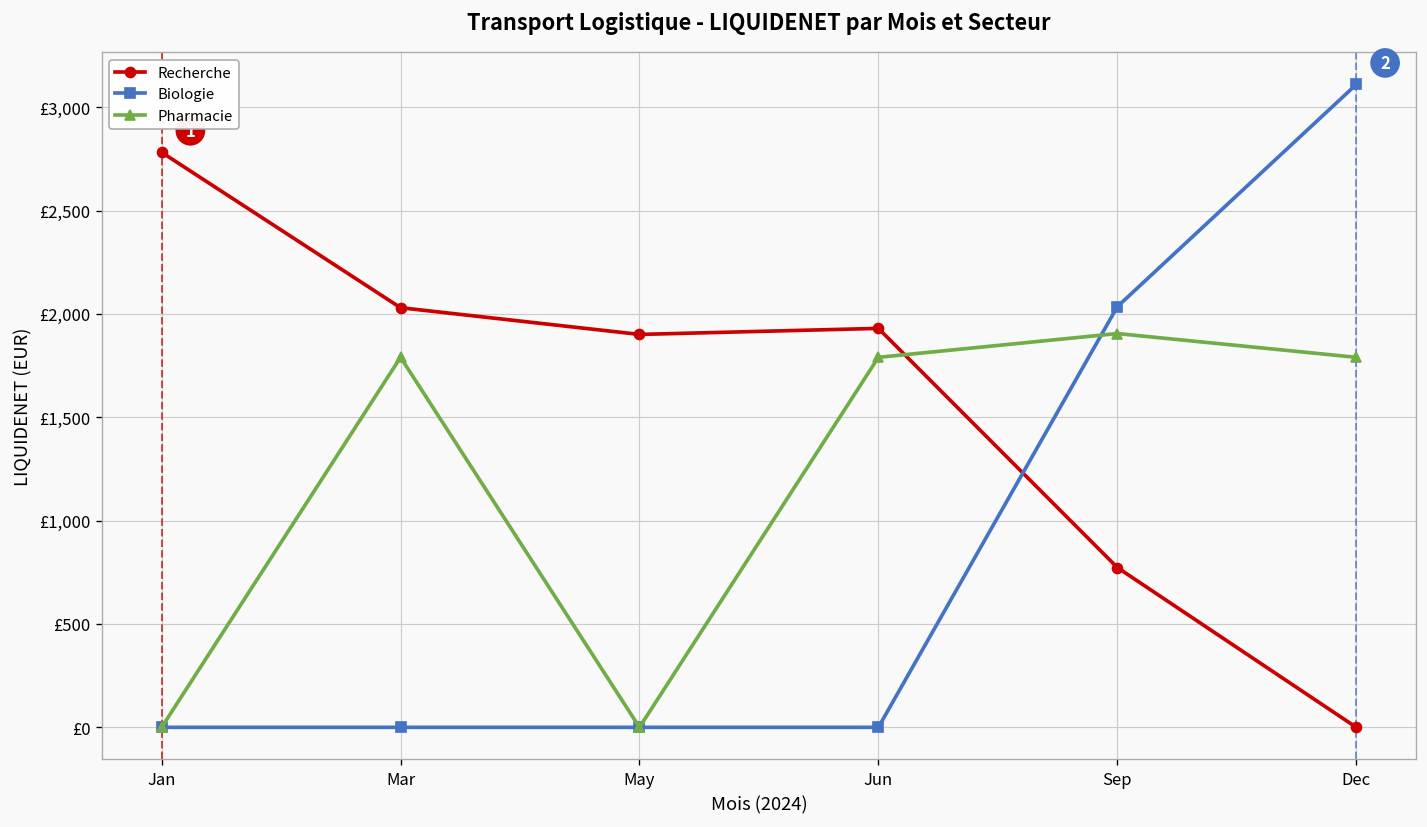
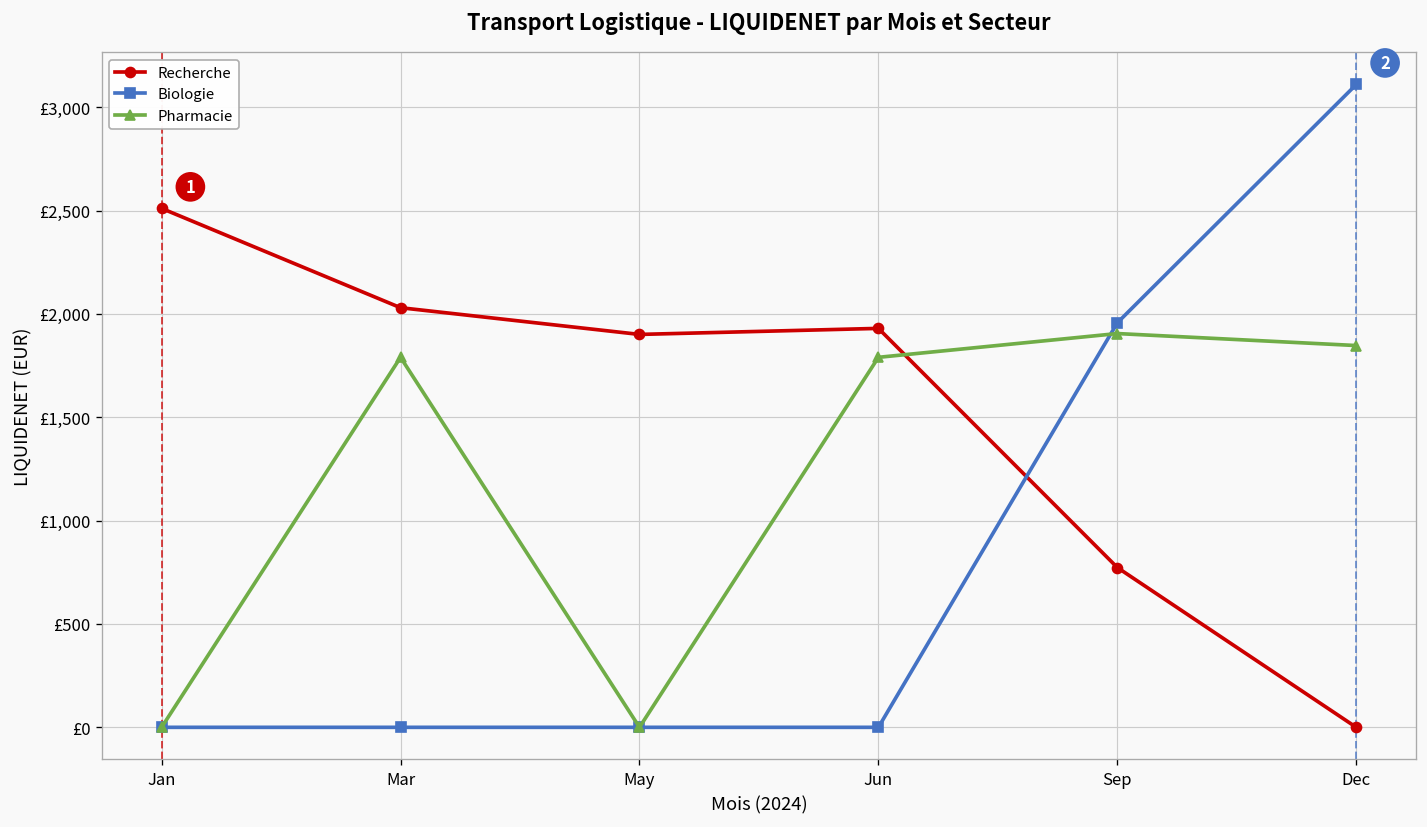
Recherche, Jan: £2,780 -> £2,510
Biologie, Sep: £2,040 -> £1,960
Pharmacie, Dec: £1,790 -> £1,850
